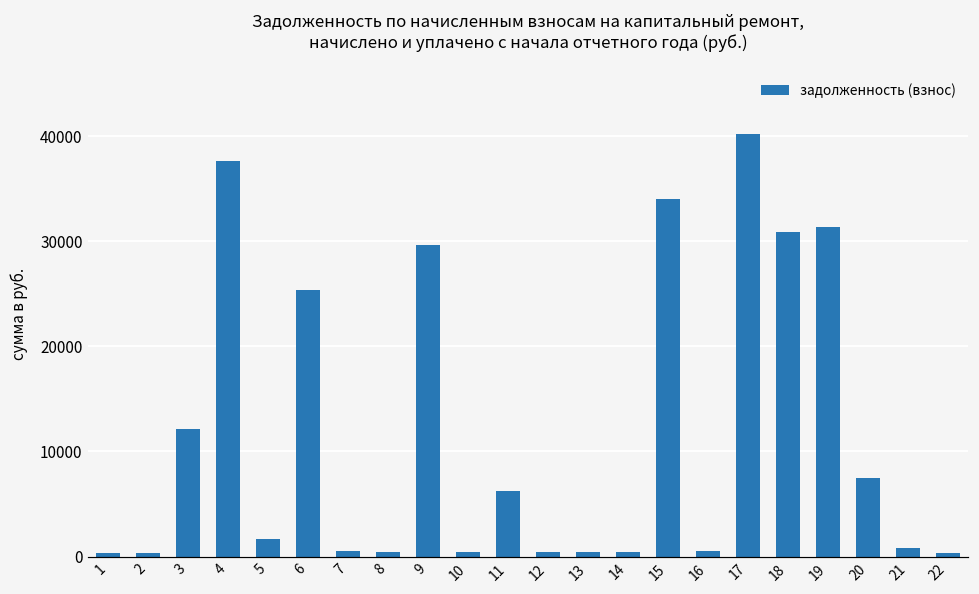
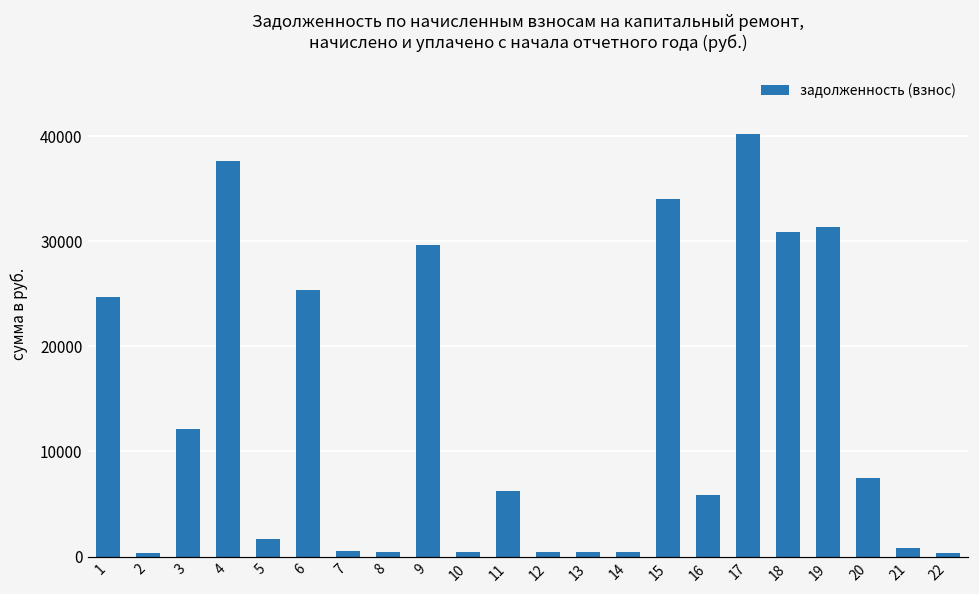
1: 0 -> 25000
16: 1000 -> 6000
